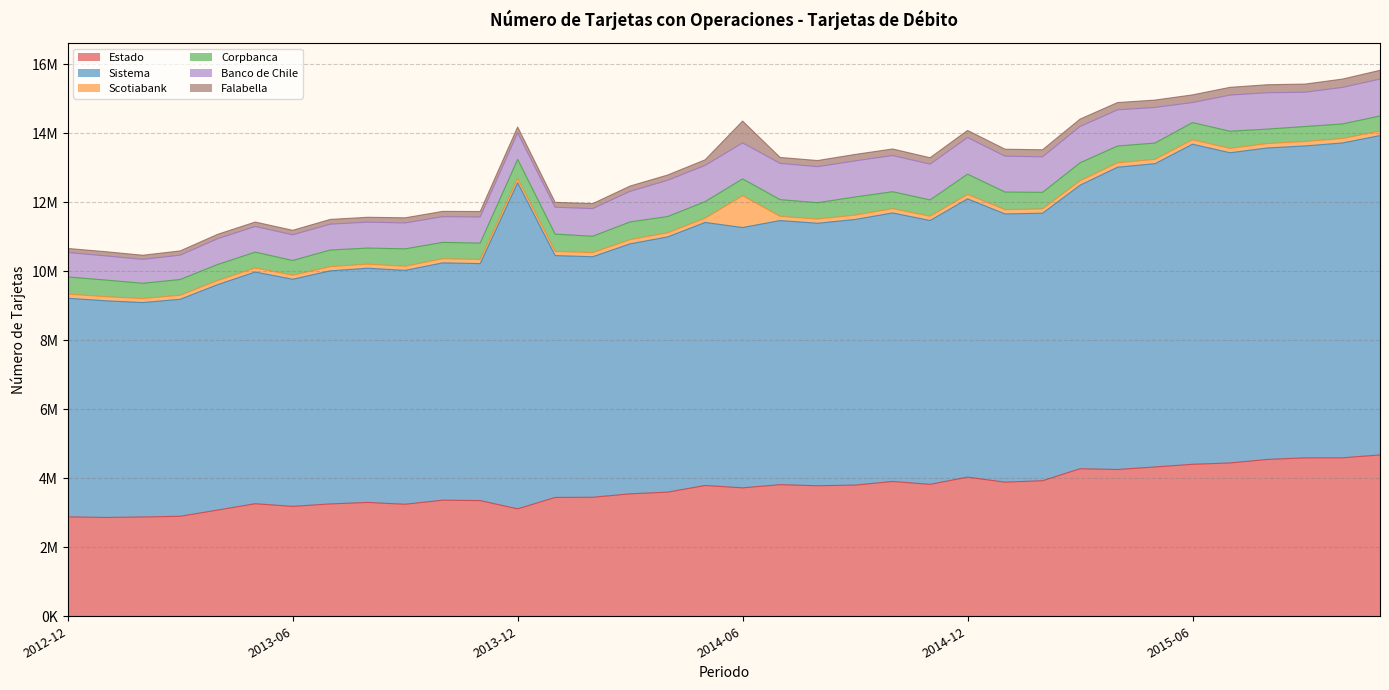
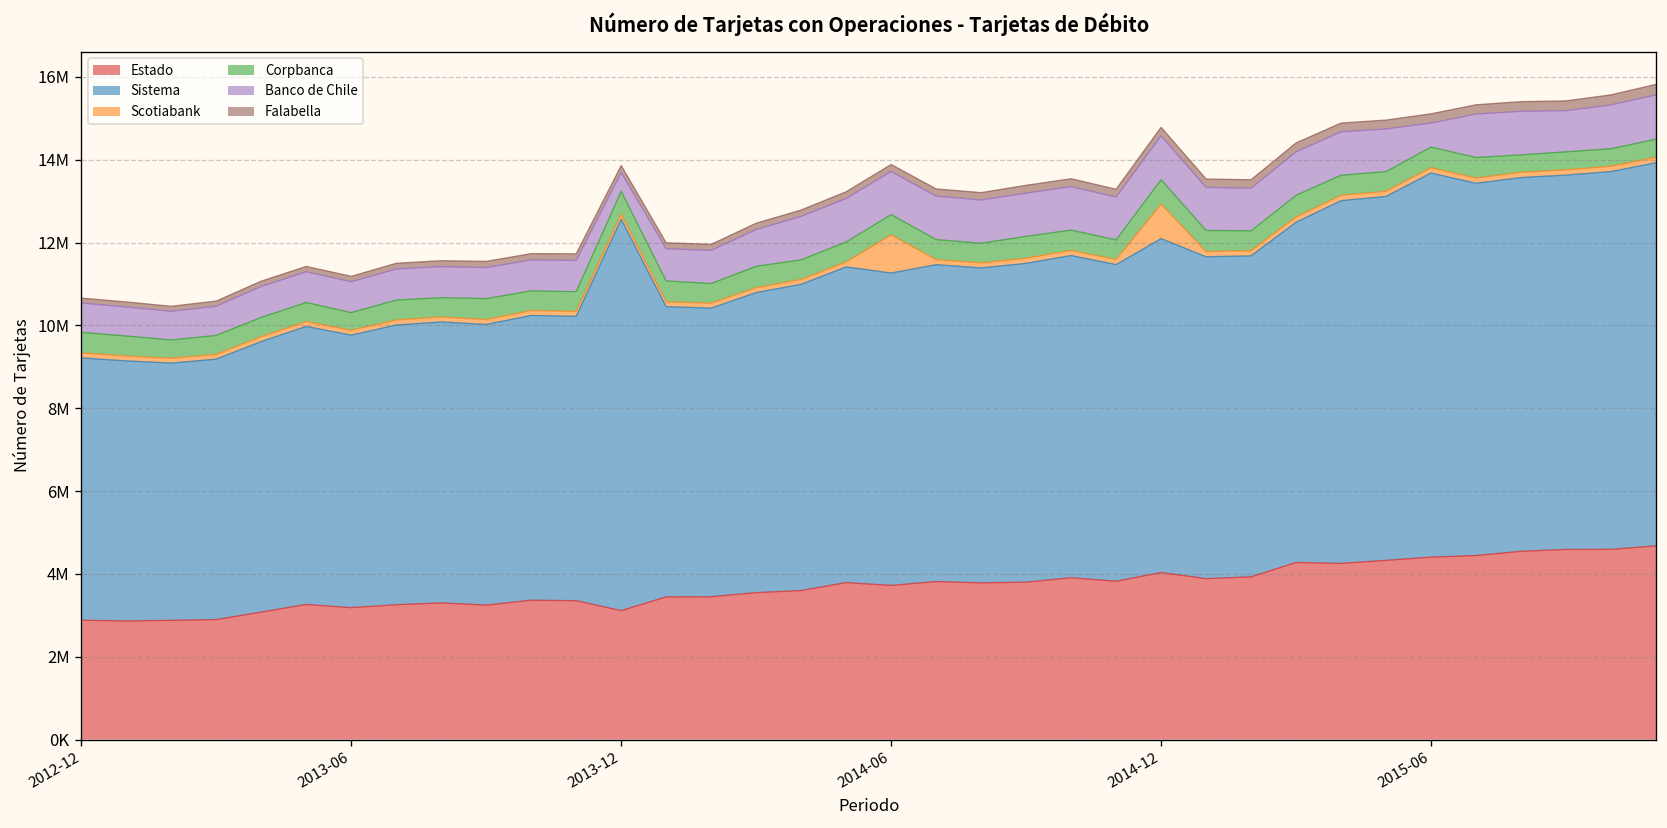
Banco de Chile, 2013-12: 800000 -> 500000
Falabella, 2014-06: 600000 -> 200000
Scotiabank, 2014-12: 100000 -> 800000
